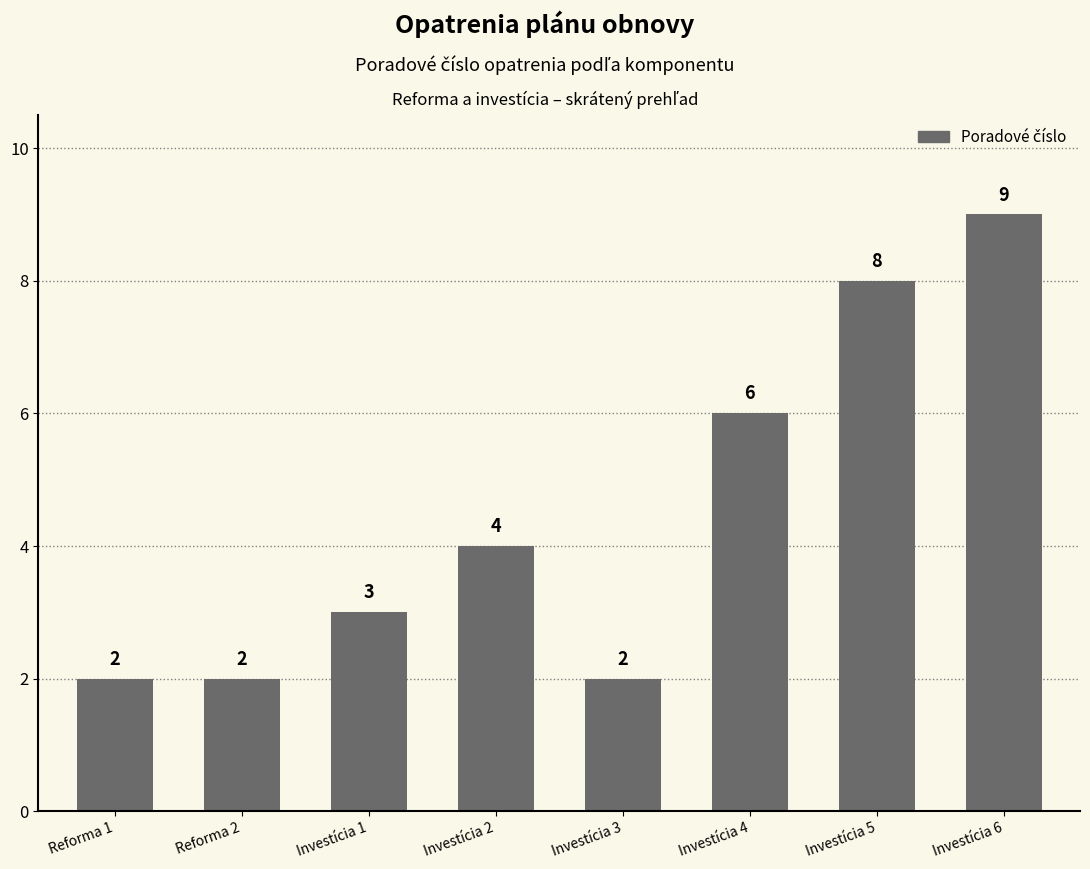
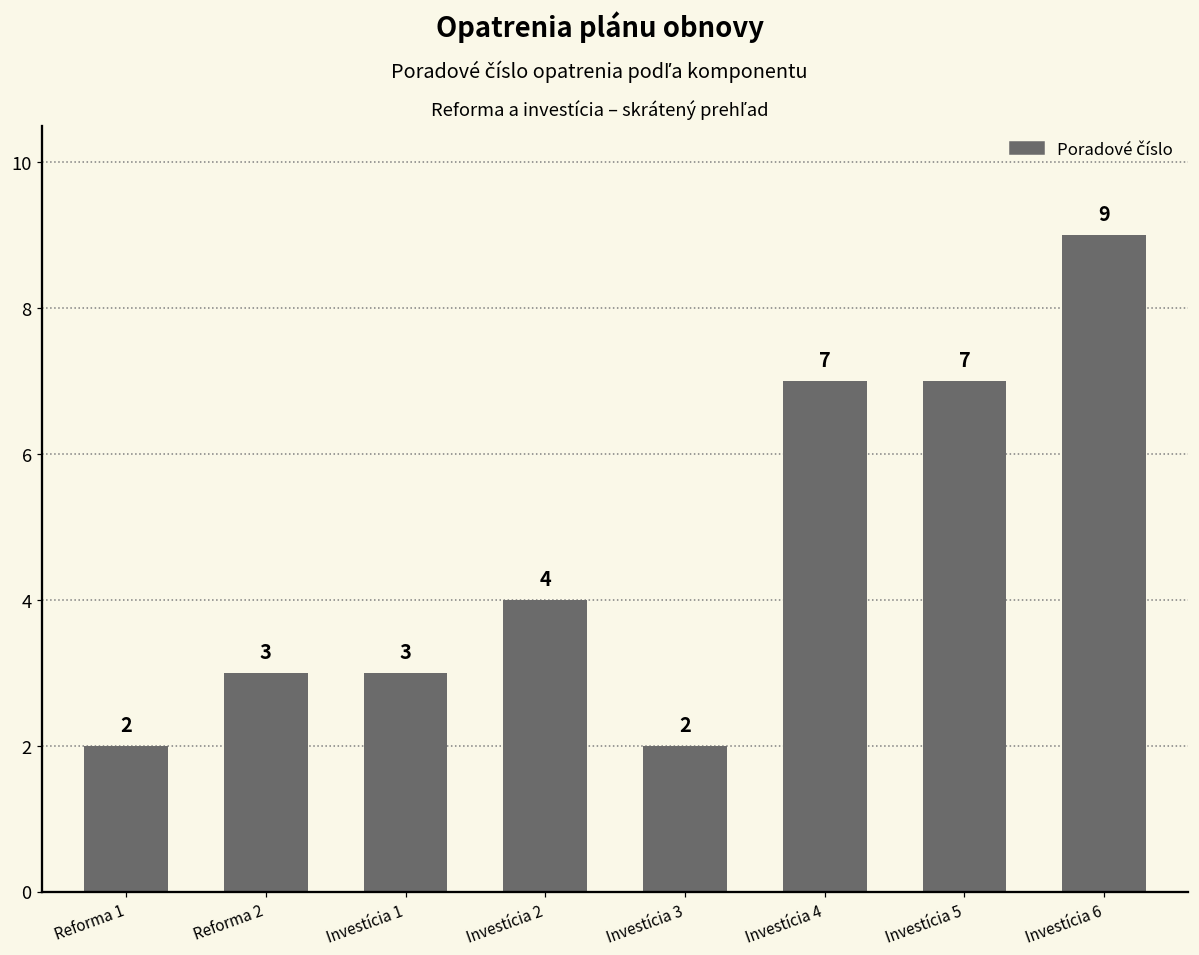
Reforma 2: 2 -> 3
Investícia 4: 6 -> 7
Investícia 5: 8 -> 7
